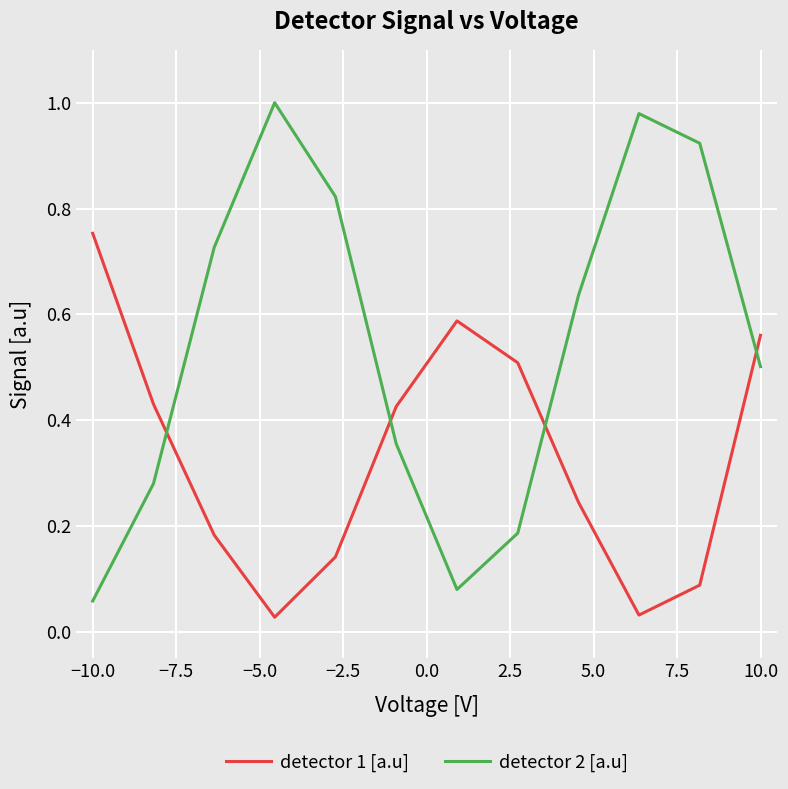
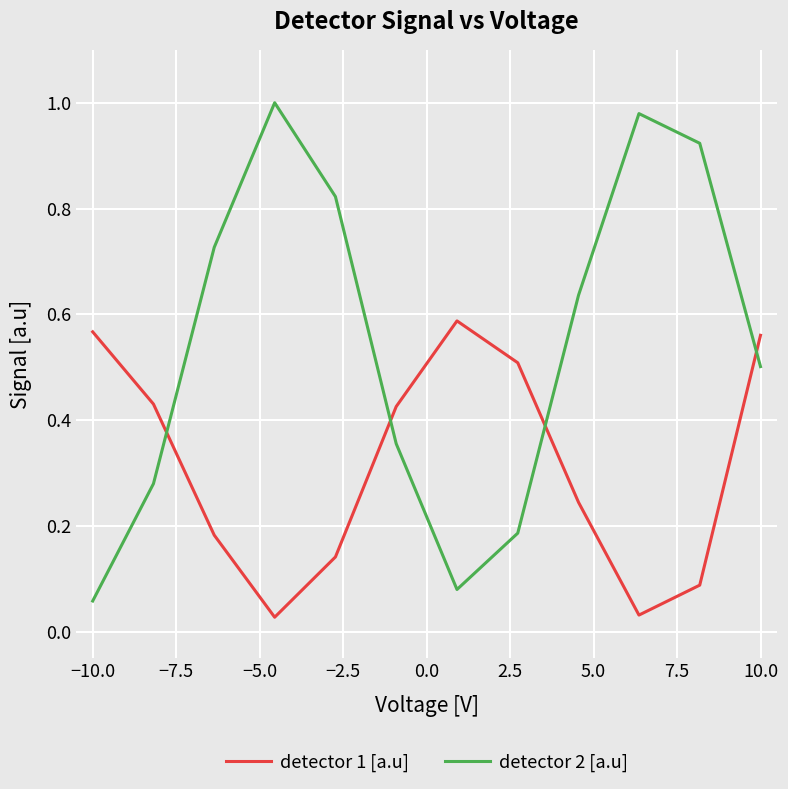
detector 1 [a.u], −10.0: 0.75 -> 0.57
